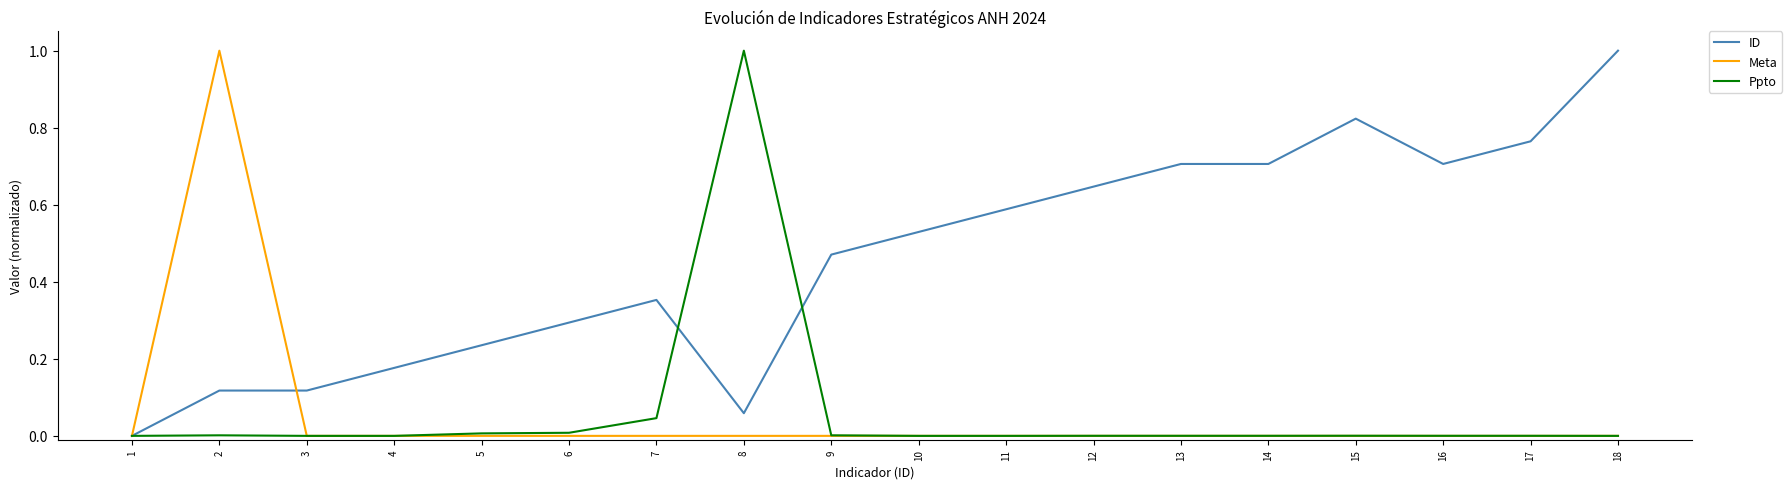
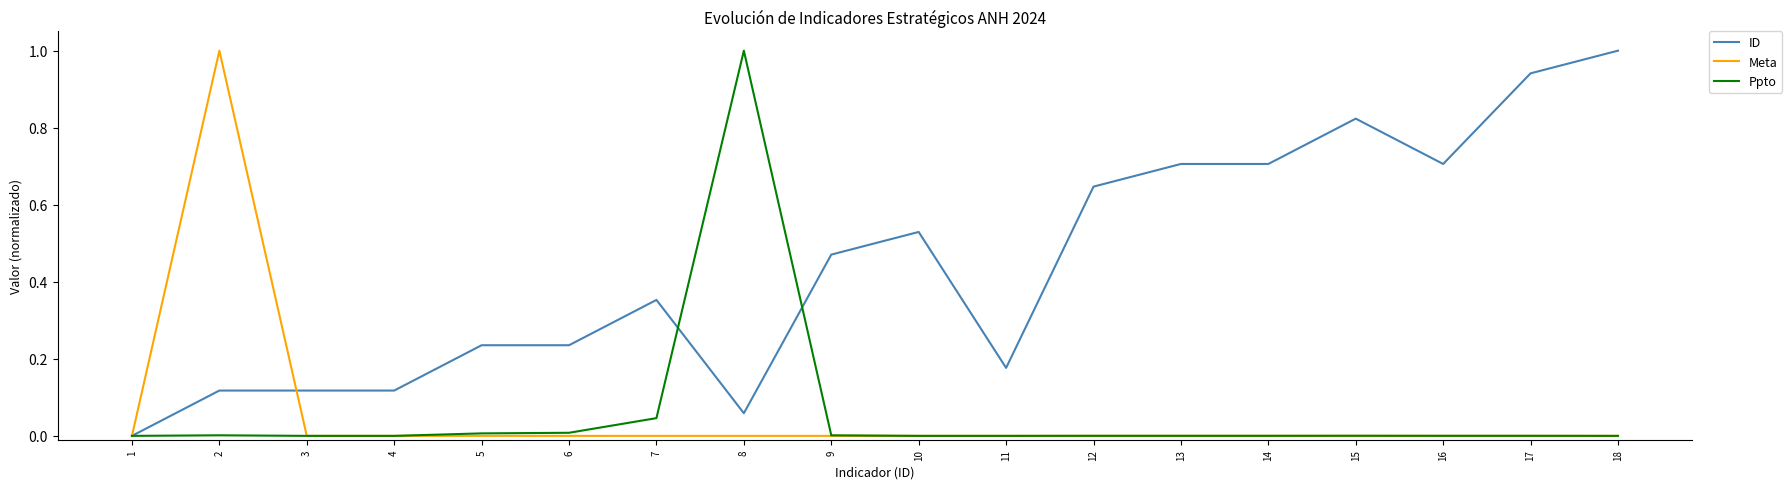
ID, 4: 0.18 -> 0.12
ID, 6: 0.29 -> 0.24
ID, 11: 0.59 -> 0.18
ID, 17: 0.76 -> 0.94
